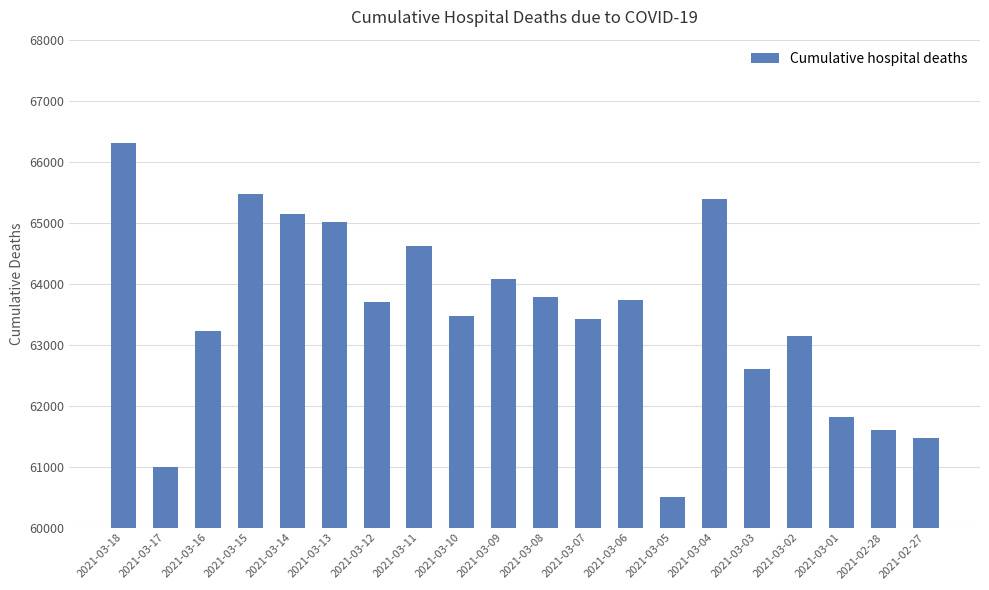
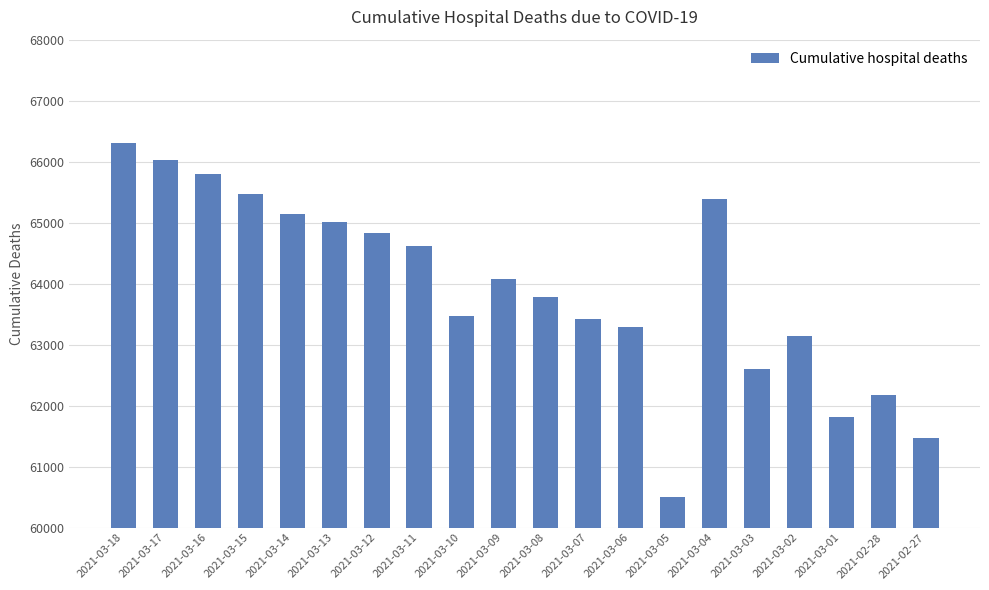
2021-03-17: 61000 -> 66000
2021-03-16: 63200 -> 65800
2021-03-12: 63700 -> 64800
2021-03-06: 63700 -> 63300
2021-02-28: 61600 -> 62200
